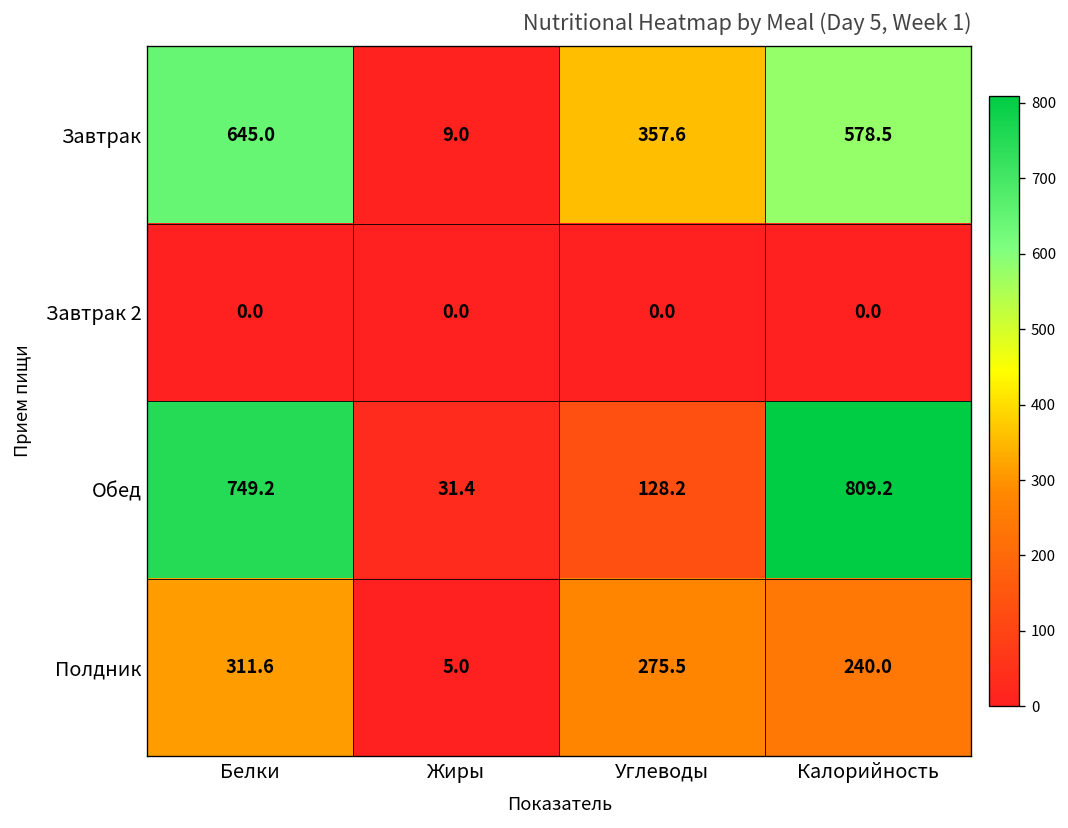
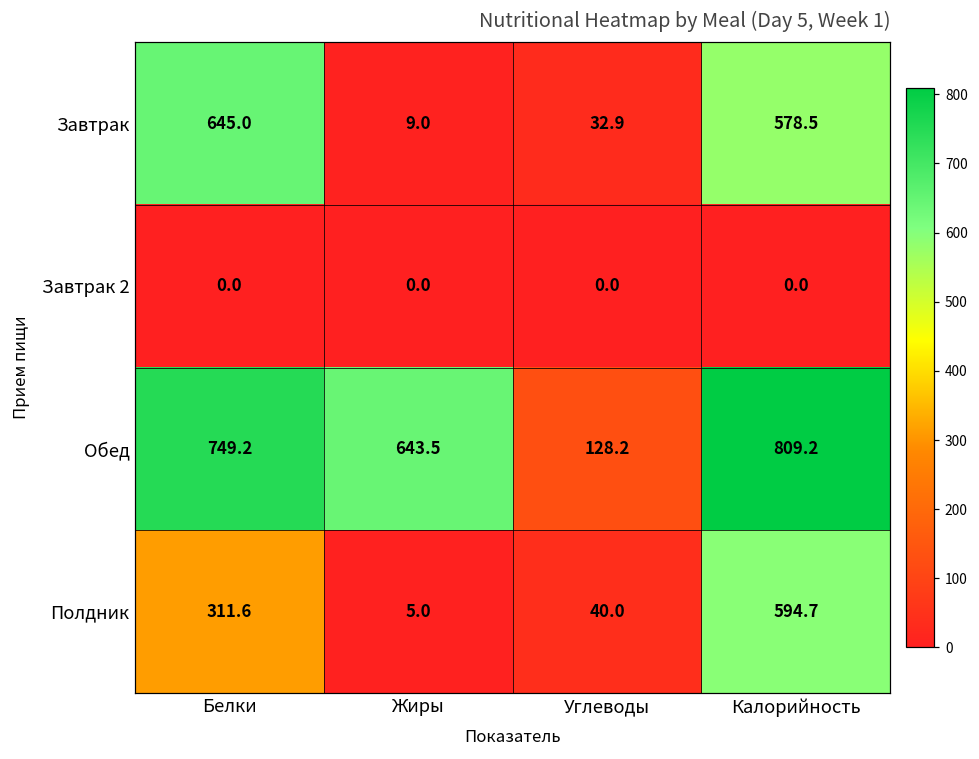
Завтрак, Углеводы: 357.6 -> 32.9
Обед, Жиры: 31.4 -> 643.5
Полдник, Углеводы: 275.5 -> 40.0
Полдник, Калорийность: 240.0 -> 594.7
